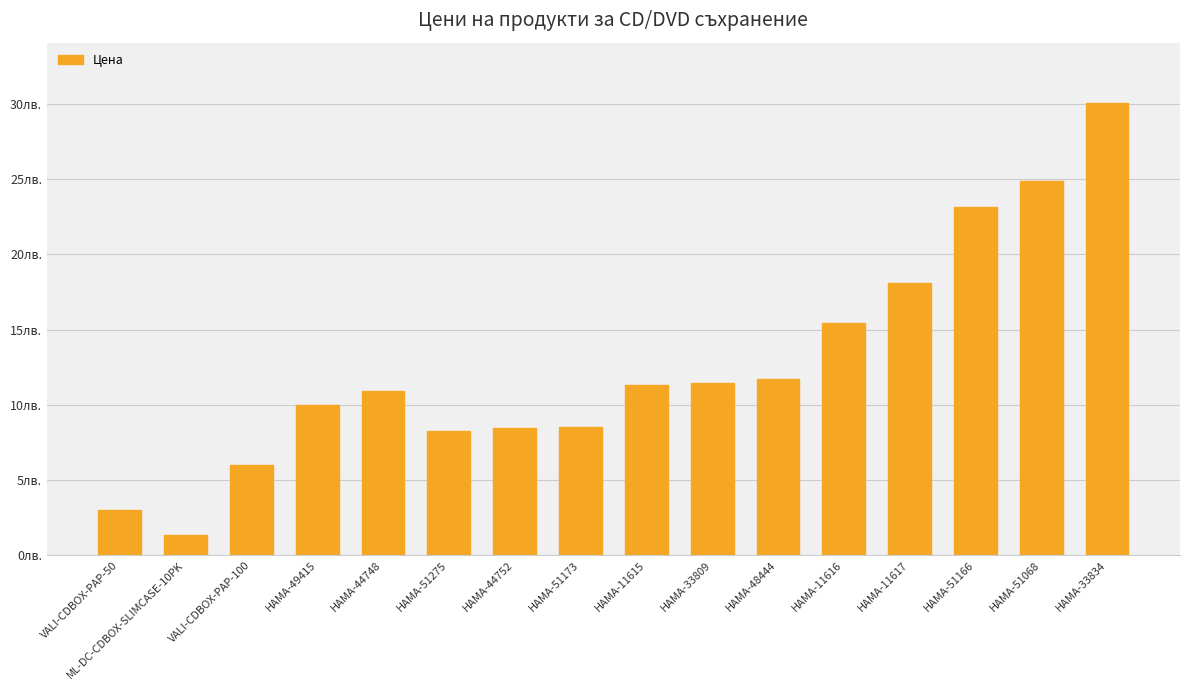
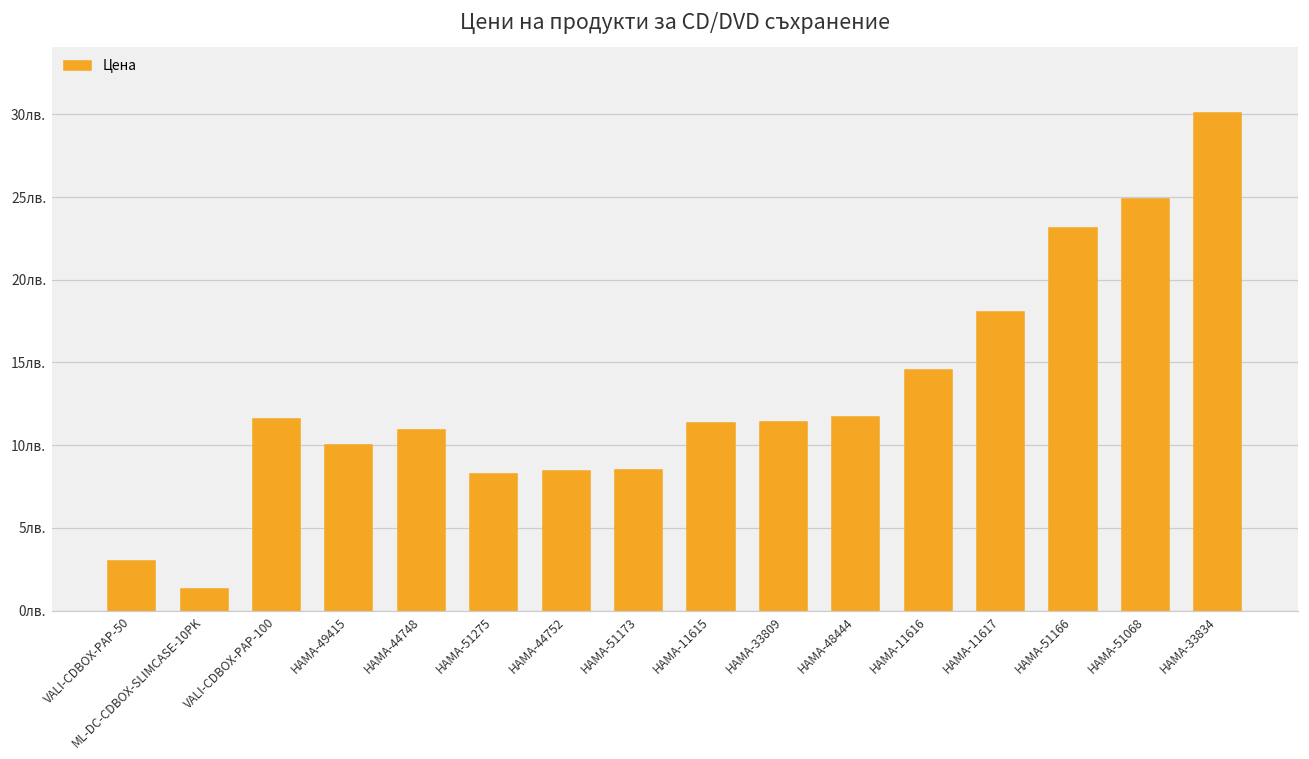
VALI-CDBOX-PAP-100: 6.0лв. -> 11.6лв.
HAMA-11616: 15.4лв. -> 14.5лв.
